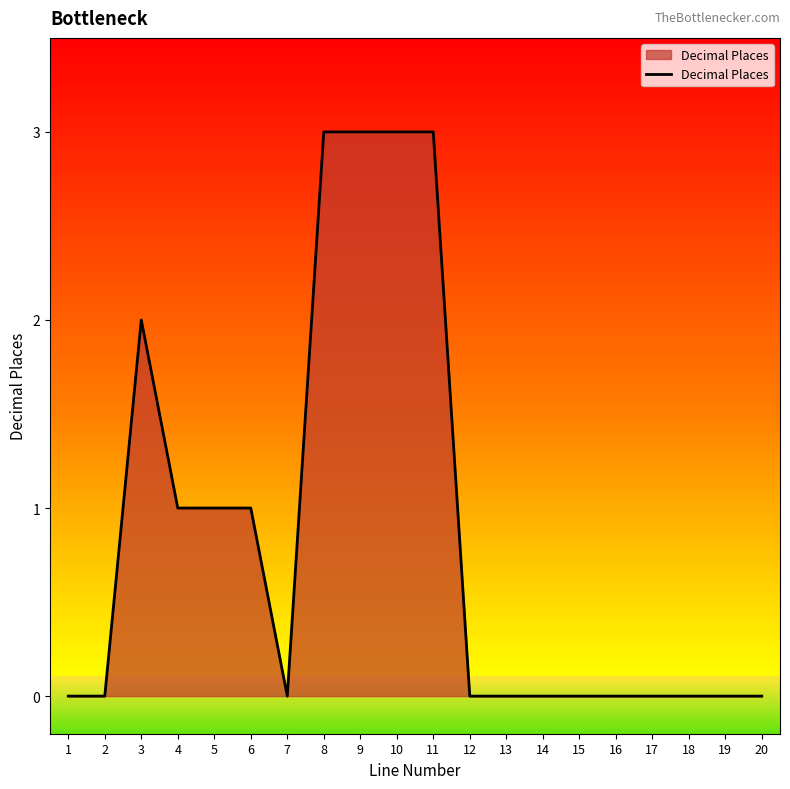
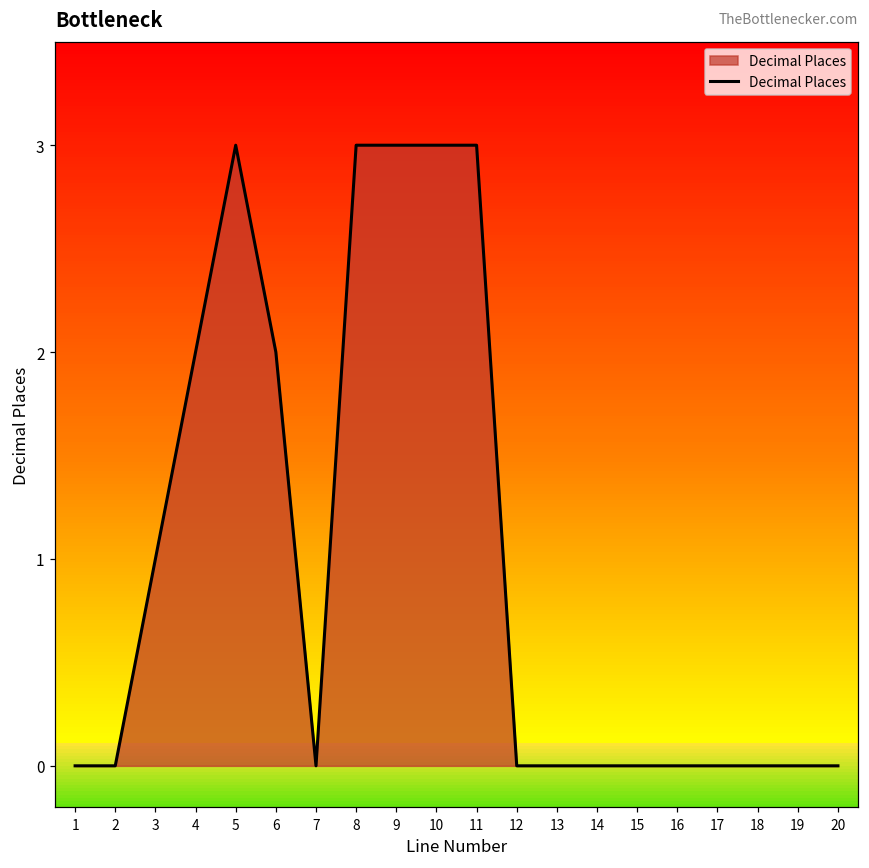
3: 2 -> 1
4: 1 -> 2
5: 1 -> 3
6: 1 -> 2
